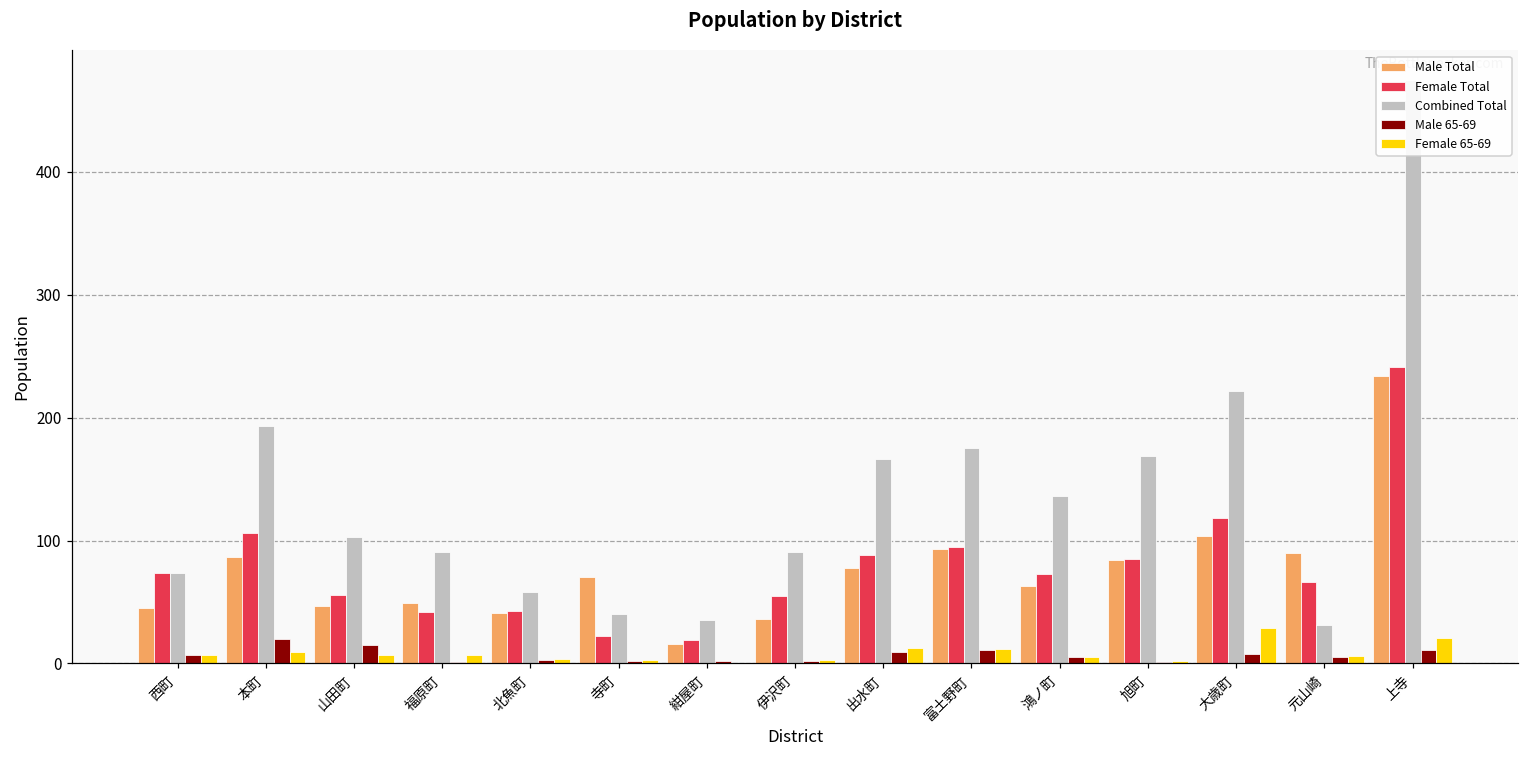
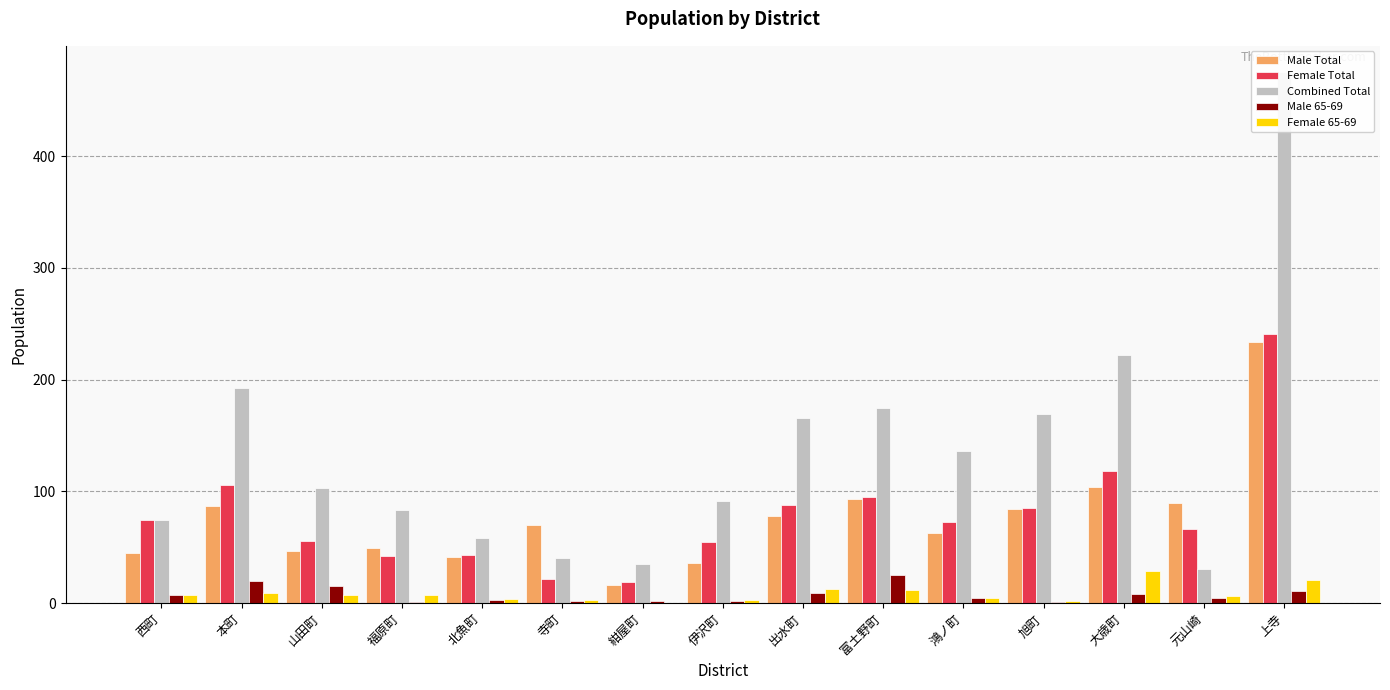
Combined Total, 福原町: 91 -> 83
Male 65-69, 富土野町: 11 -> 25
